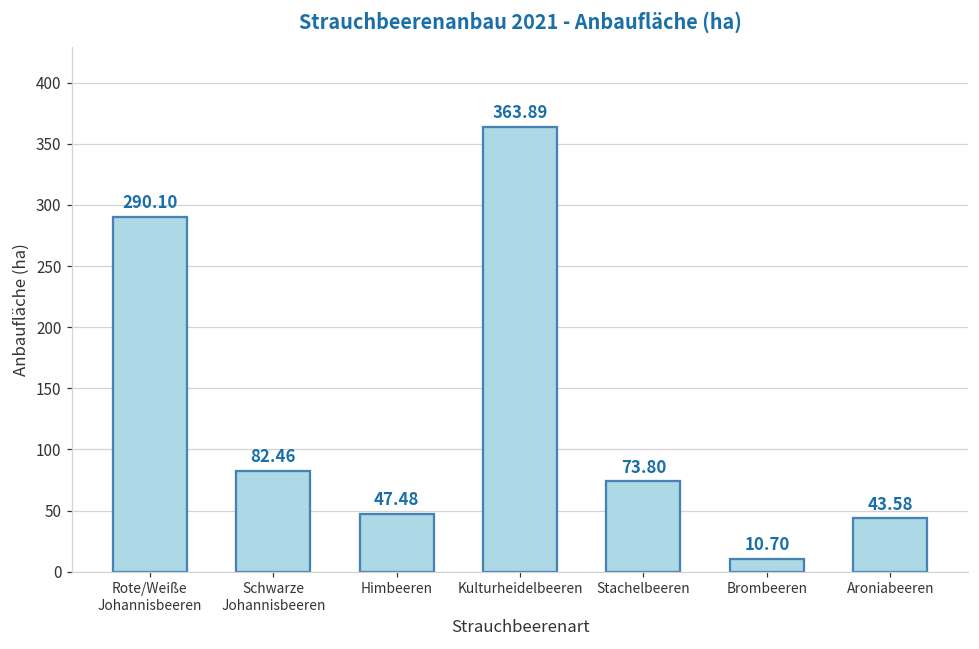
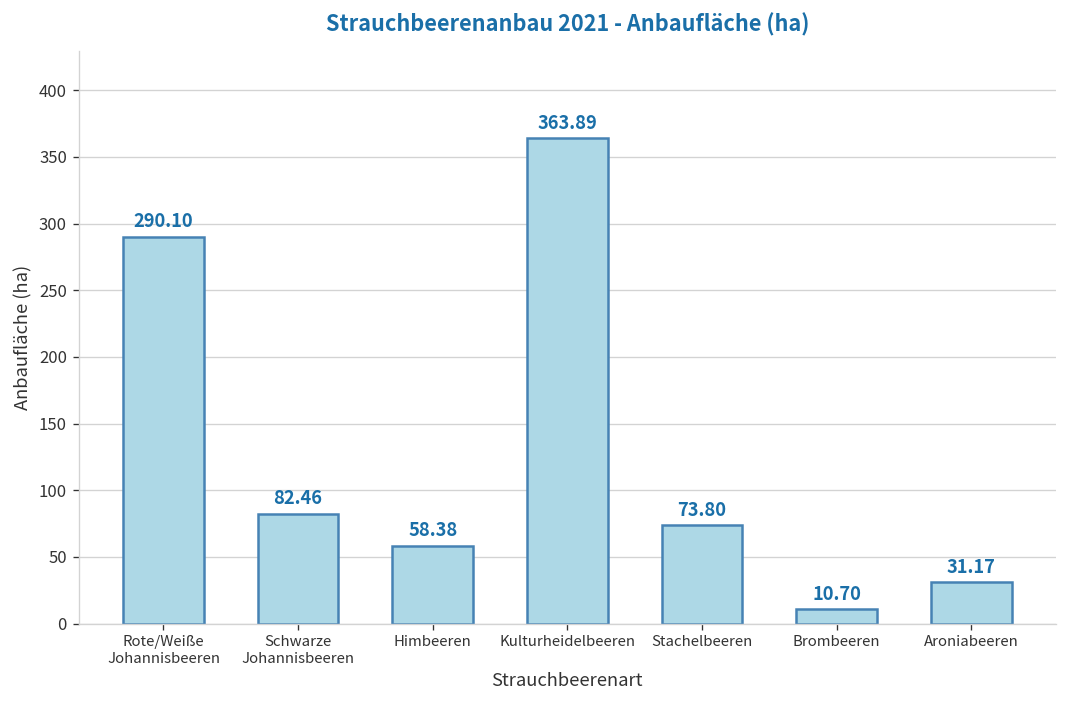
Himbeeren: 47.48 -> 58.38
Aroniabeeren: 43.58 -> 31.17
